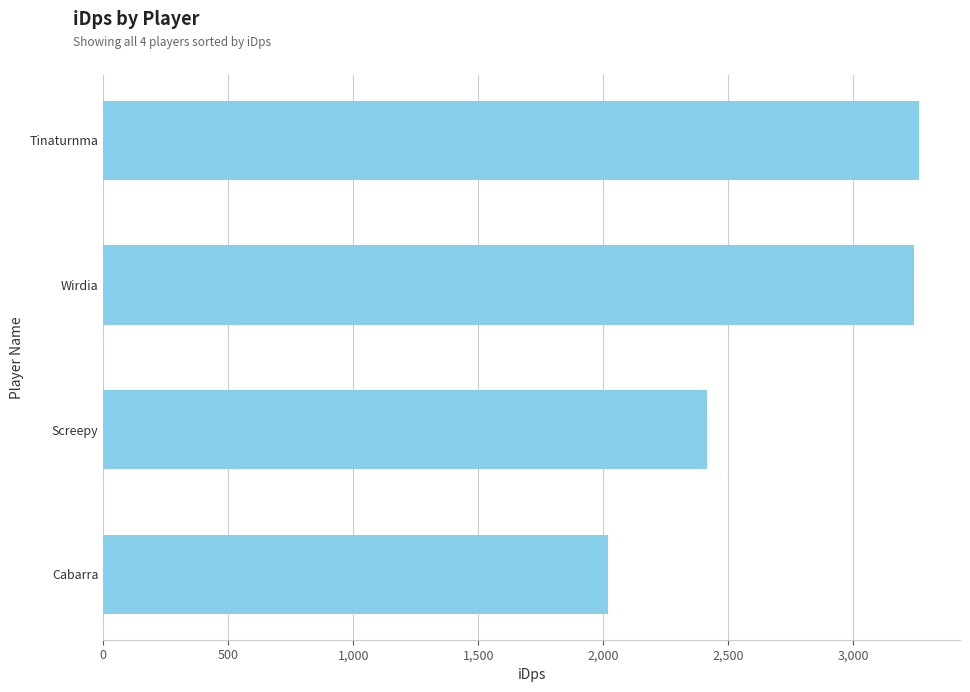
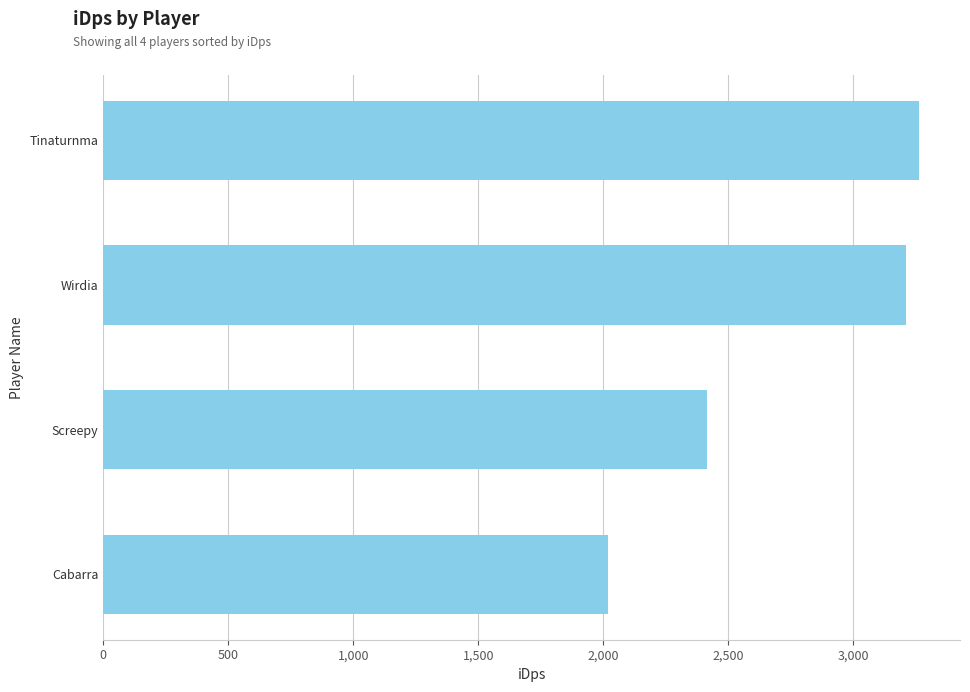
Wirdia: 3,240 -> 3,210
